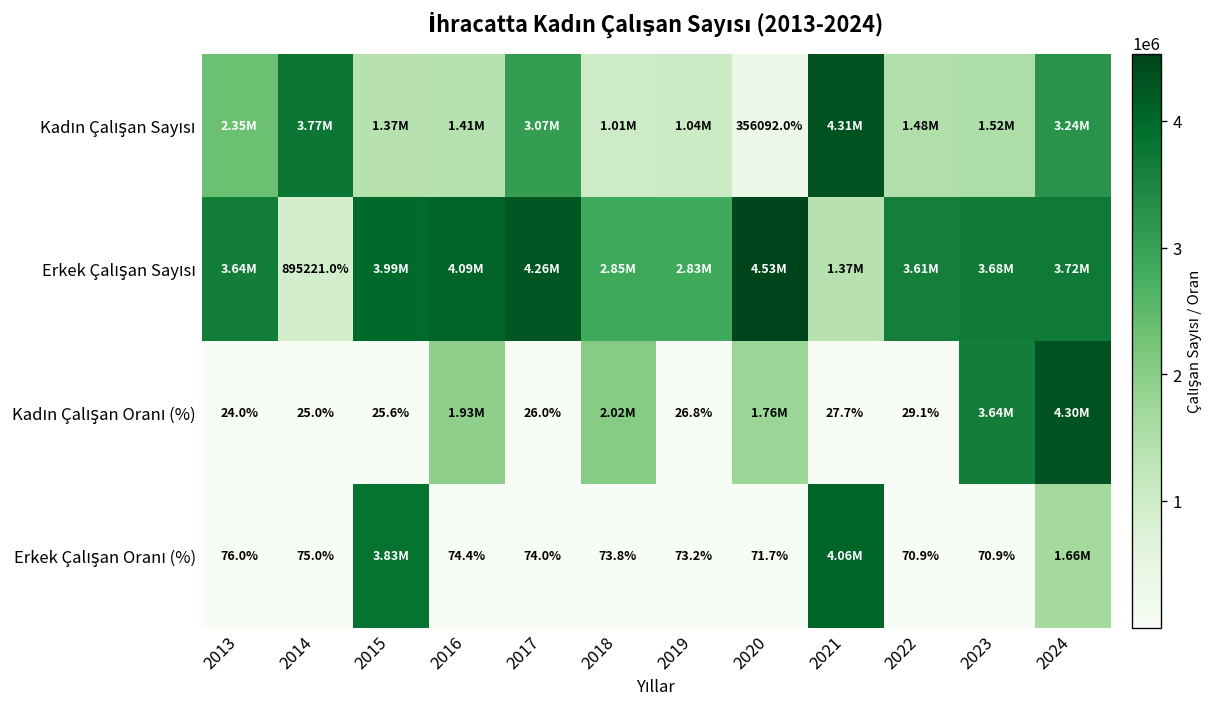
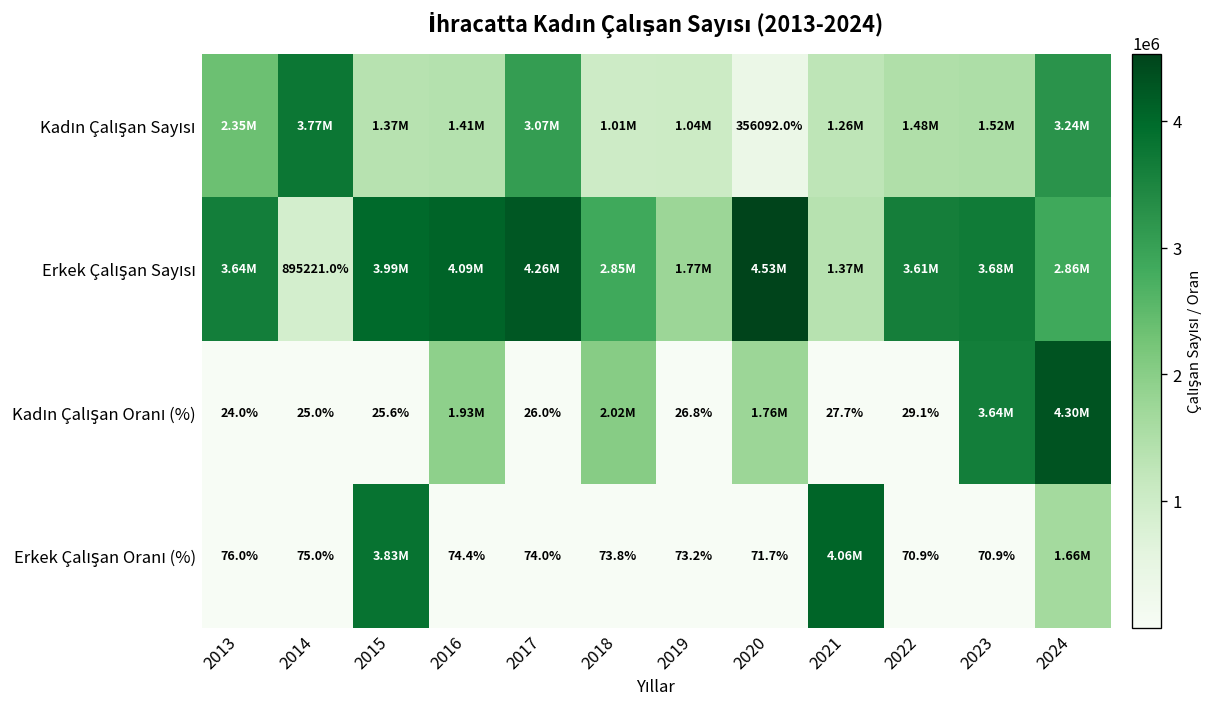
Kadın Çalışan Sayısı, 2021: 4.31M -> 1.26M
Erkek Çalışan Sayısı, 2019: 2.83M -> 1.77M
Erkek Çalışan Sayısı, 2024: 3.72M -> 2.86M
